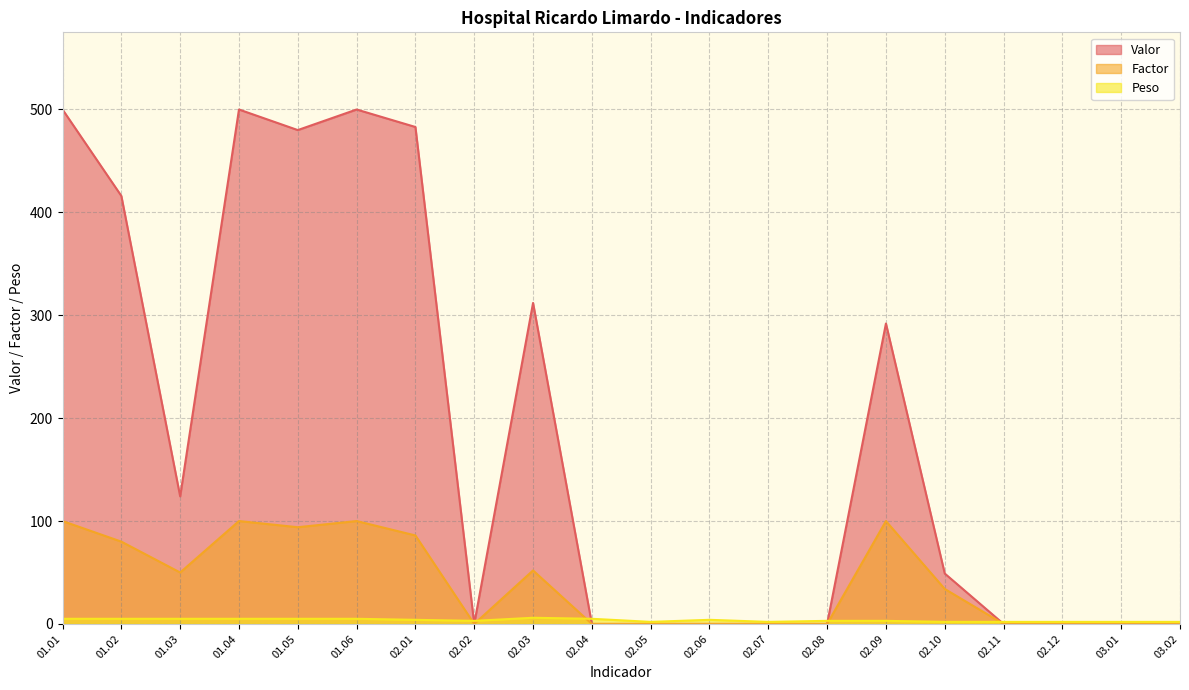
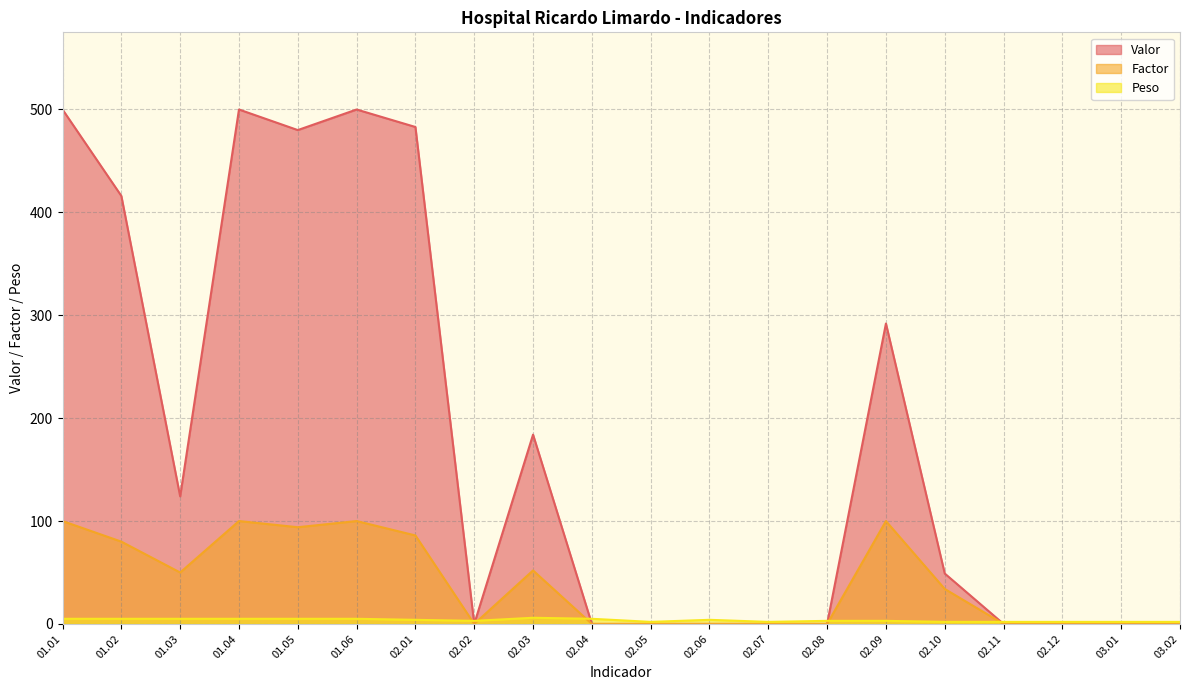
Valor, 02.03: 312 -> 184
